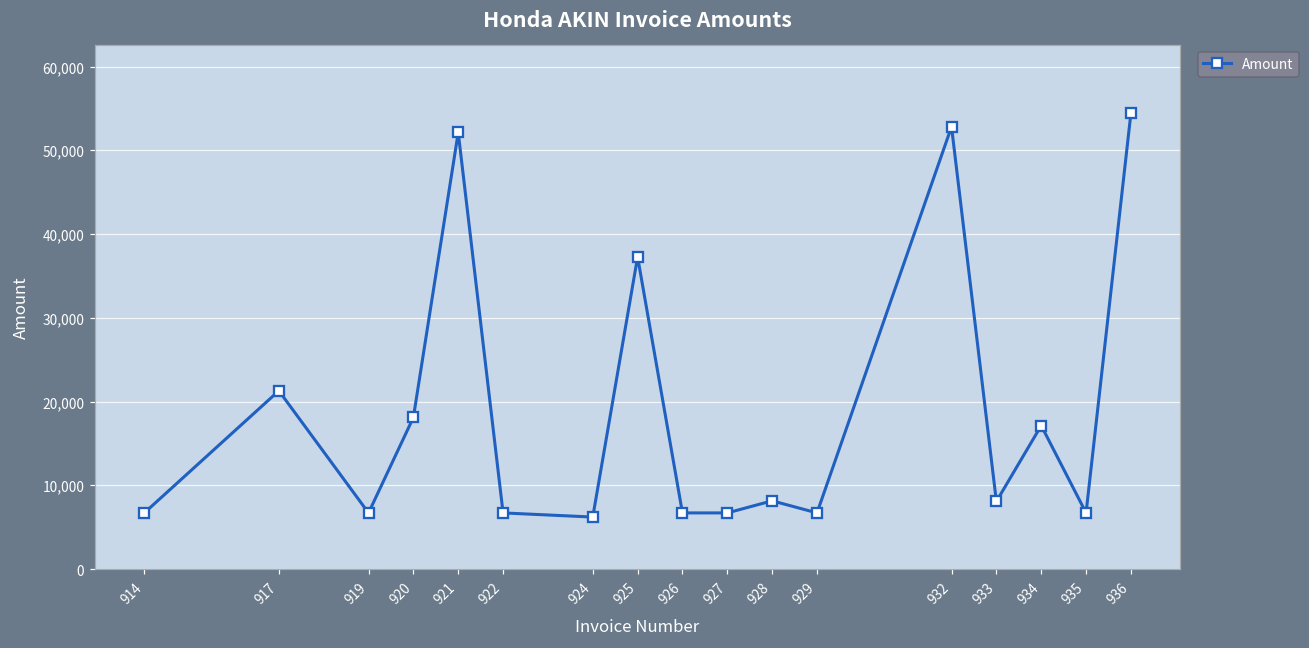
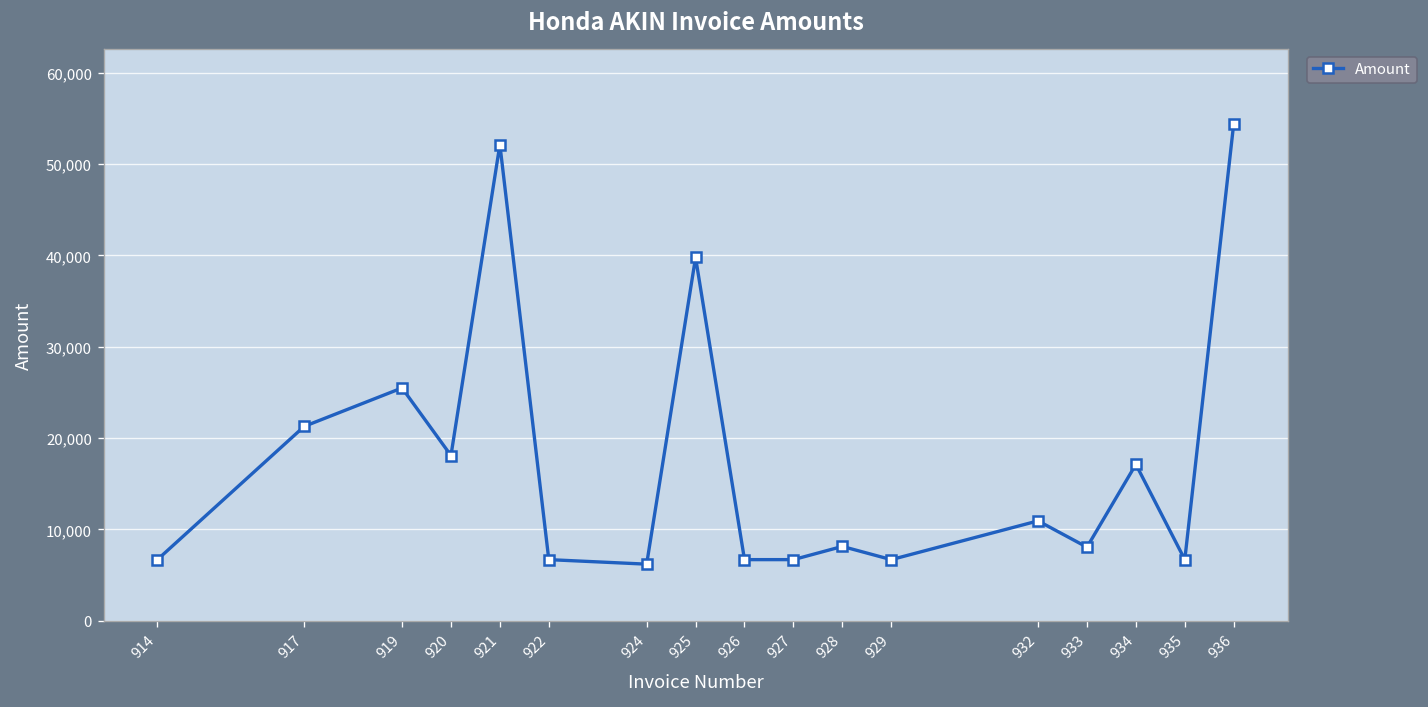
919: 7,000 -> 25,000
925: 37,000 -> 40,000
932: 53,000 -> 11,000
